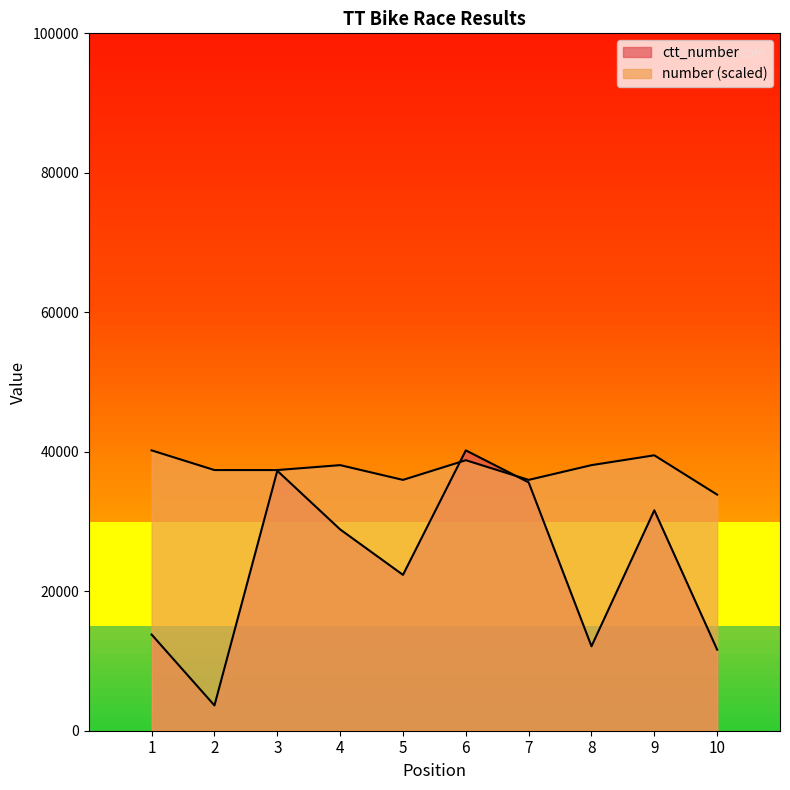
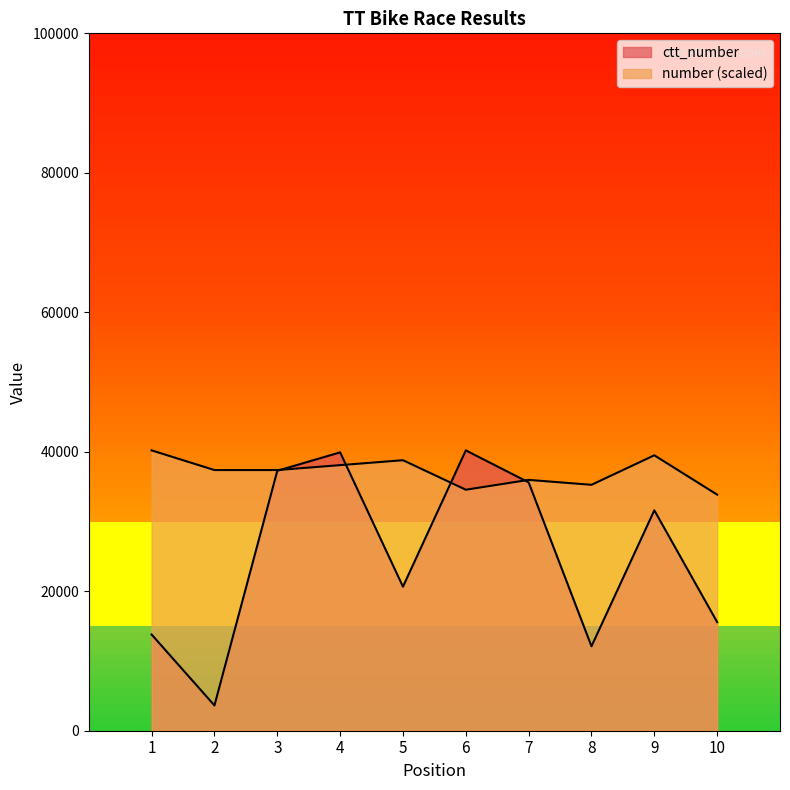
ctt_number, 4: 29000 -> 40000
ctt_number, 5: 22000 -> 21000
number (scaled), 5: 36000 -> 39000
number (scaled), 6: 39000 -> 35000
number (scaled), 8: 38000 -> 35000
ctt_number, 10: 12000 -> 16000
